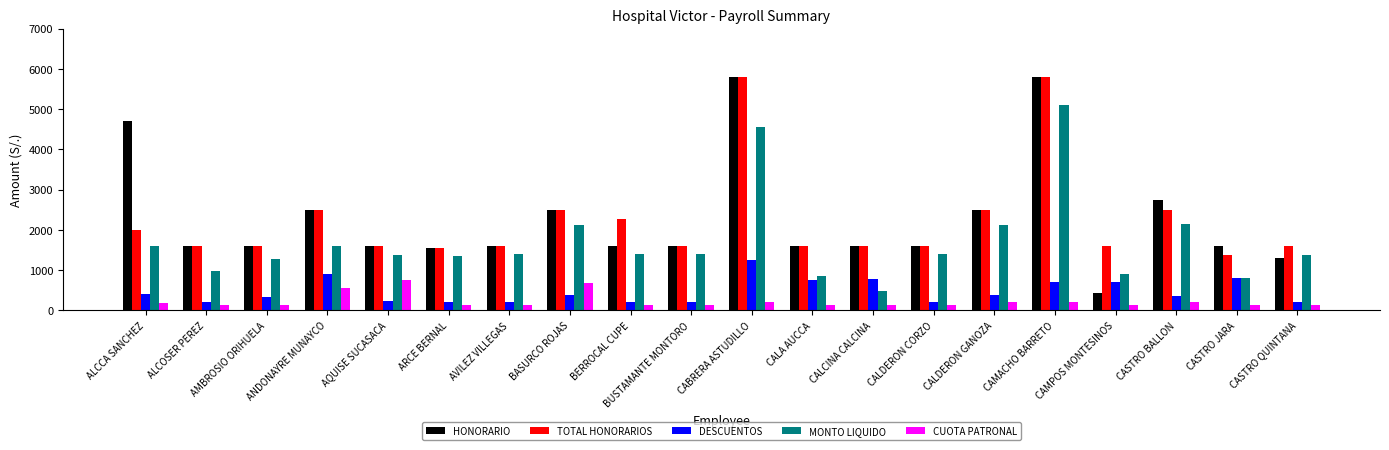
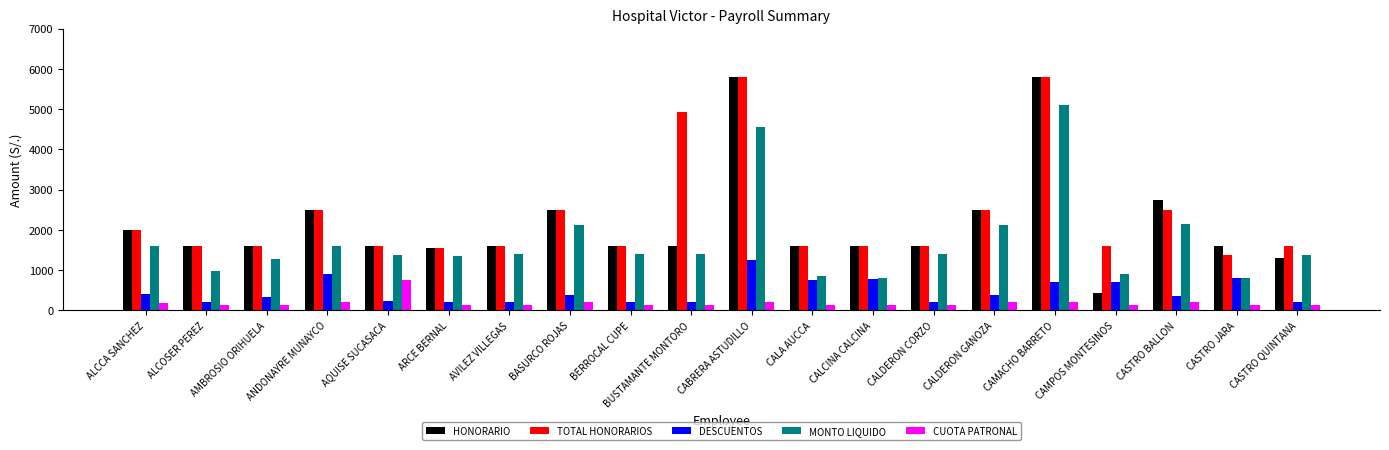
HONORARIO, ALCCA SANCHEZ: 4700 -> 2000
CUOTA PATRONAL, ANDONAYRE MUNAYCO: 500 -> 200
CUOTA PATRONAL, BASURCO ROJAS: 700 -> 200
TOTAL HONORARIOS, BERROCAL CUPE: 2300 -> 1600
TOTAL HONORARIOS, BUSTAMANTE MONTORO: 1600 -> 4900
MONTO LIQUIDO, CALCINA CALCINA: 500 -> 800
